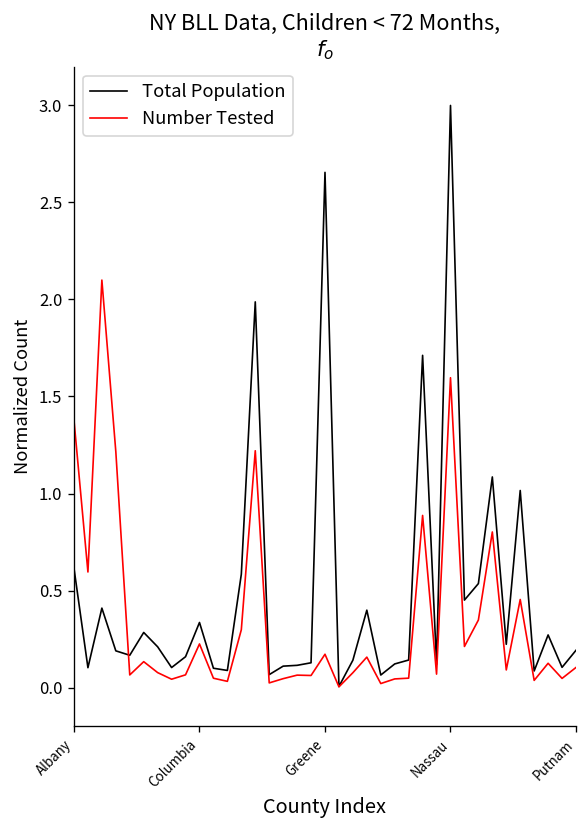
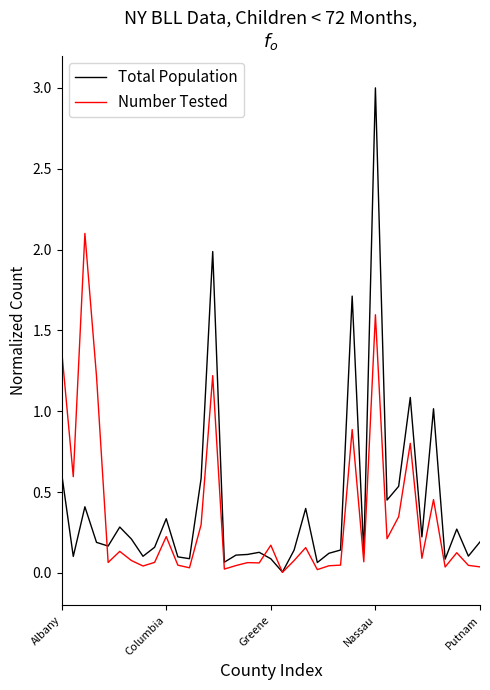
Total Population, Greene: 2.66 -> 0.09
Number Tested, Putnam: 0.10 -> 0.04
